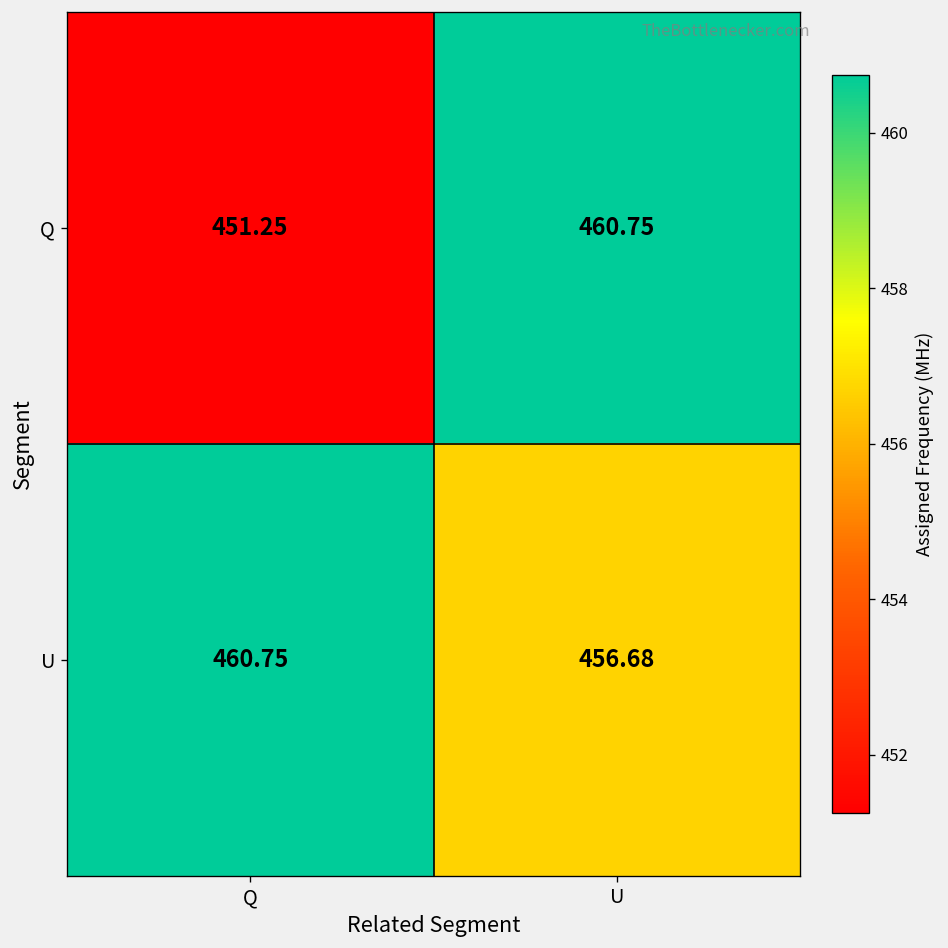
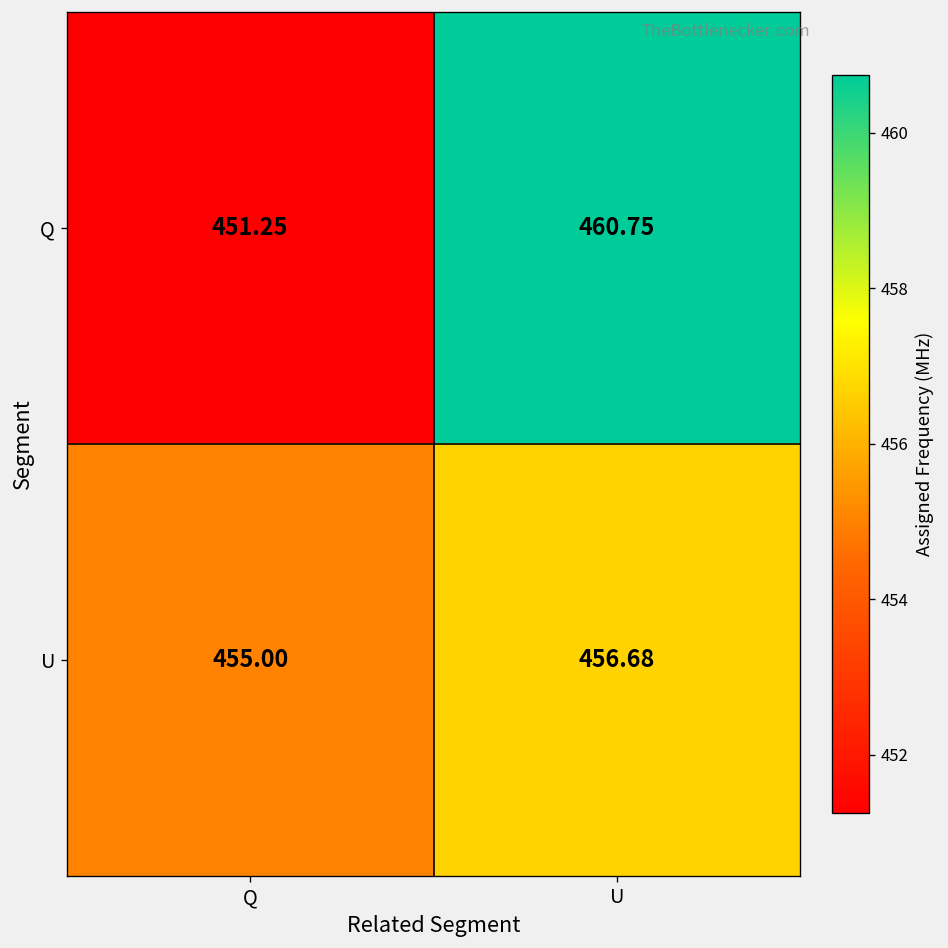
U, Q: 460.75 -> 455.00
